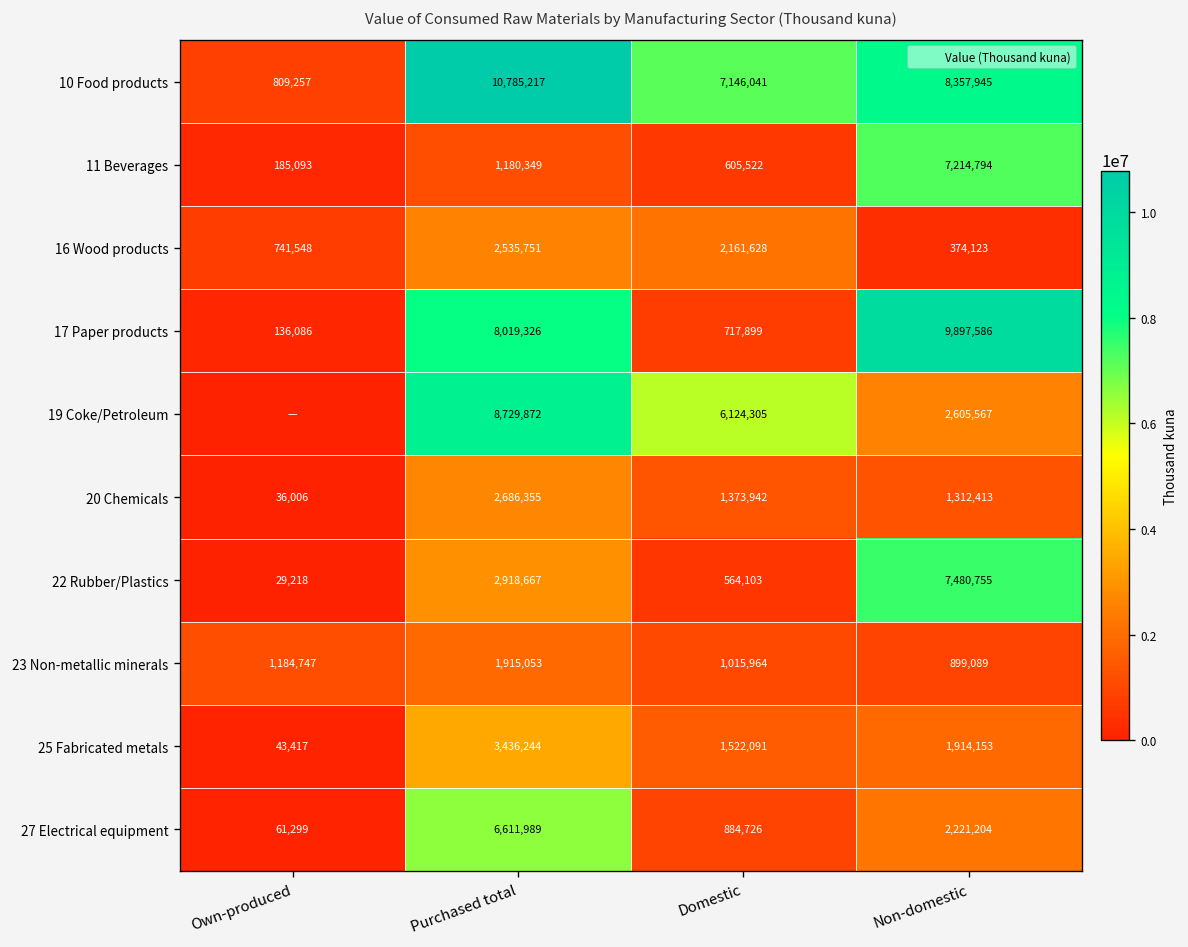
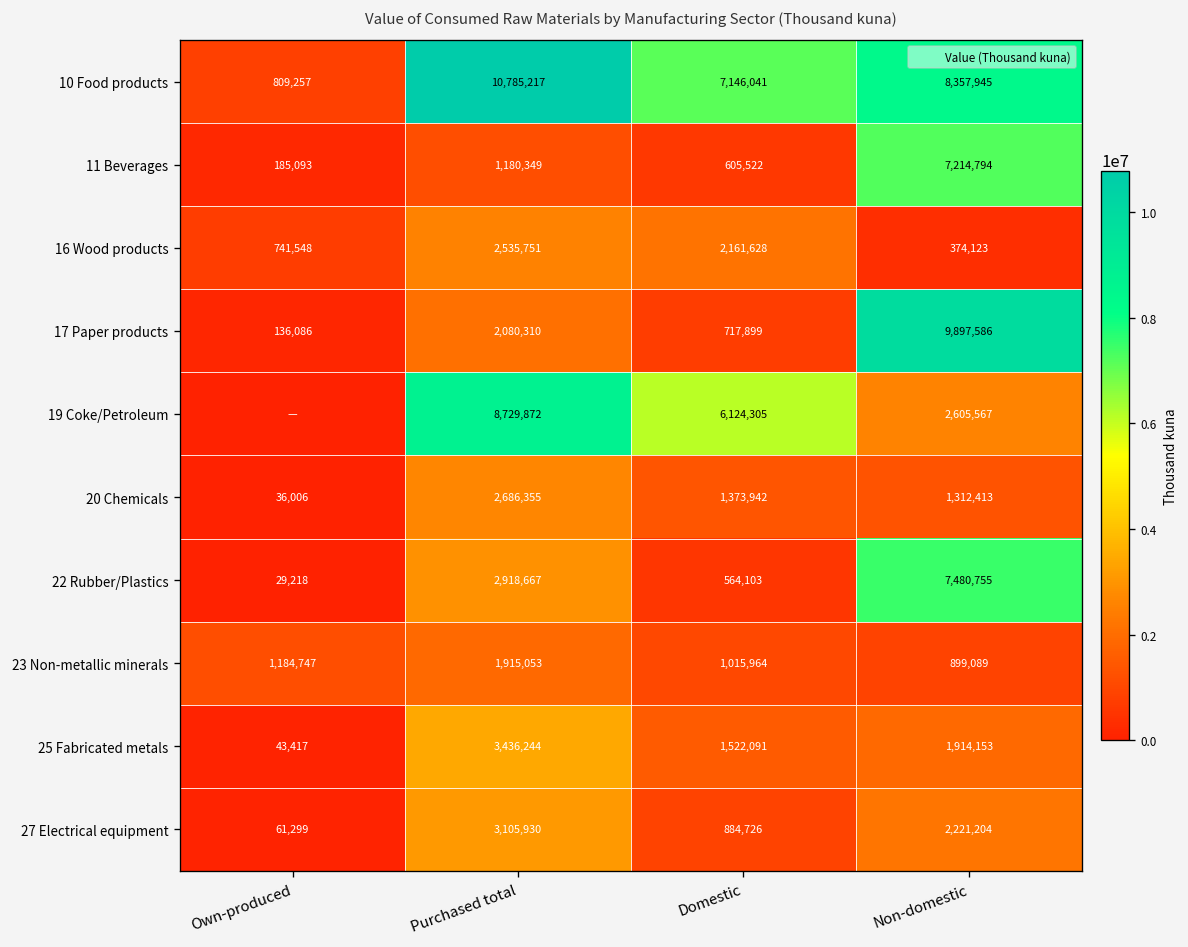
17 Paper products, Purchased total: 8,019,326 -> 2,080,310
27 Electrical equipment, Purchased total: 6,611,989 -> 3,105,930
